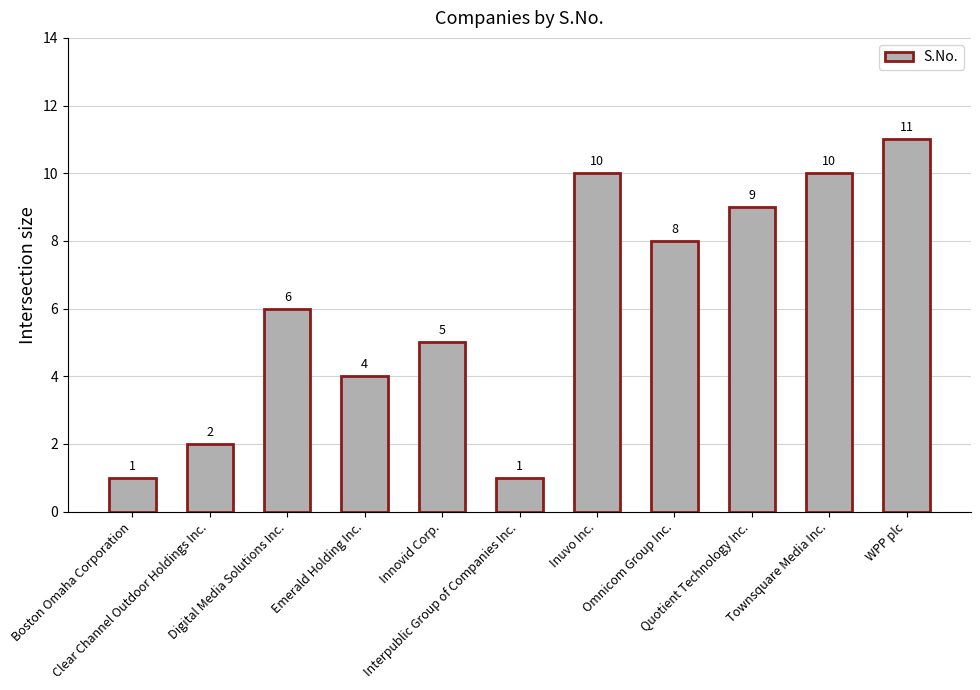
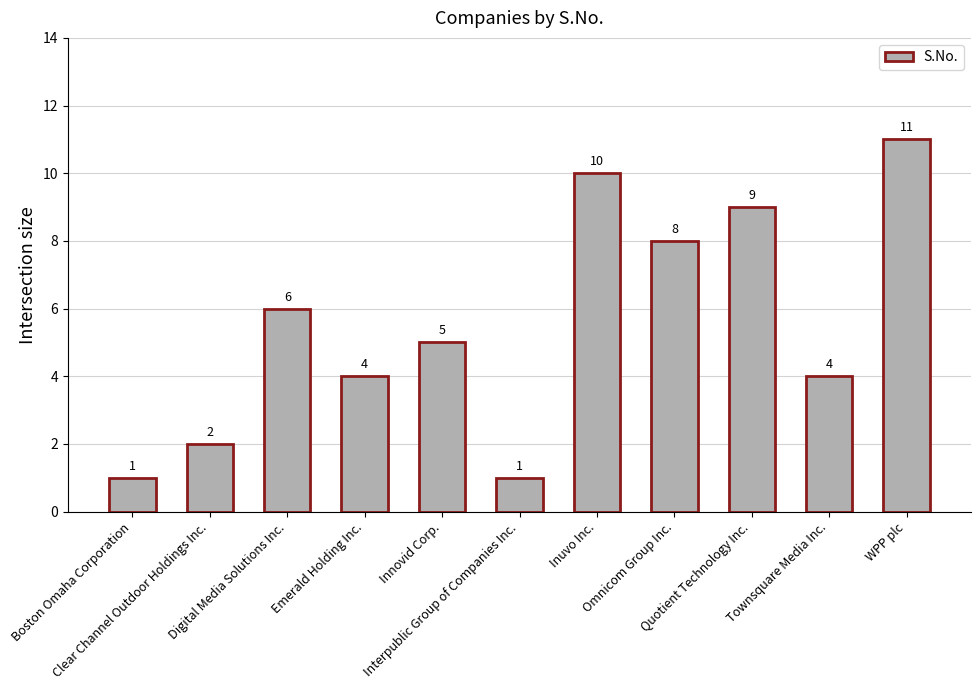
Townsquare Media Inc.: 10 -> 4
